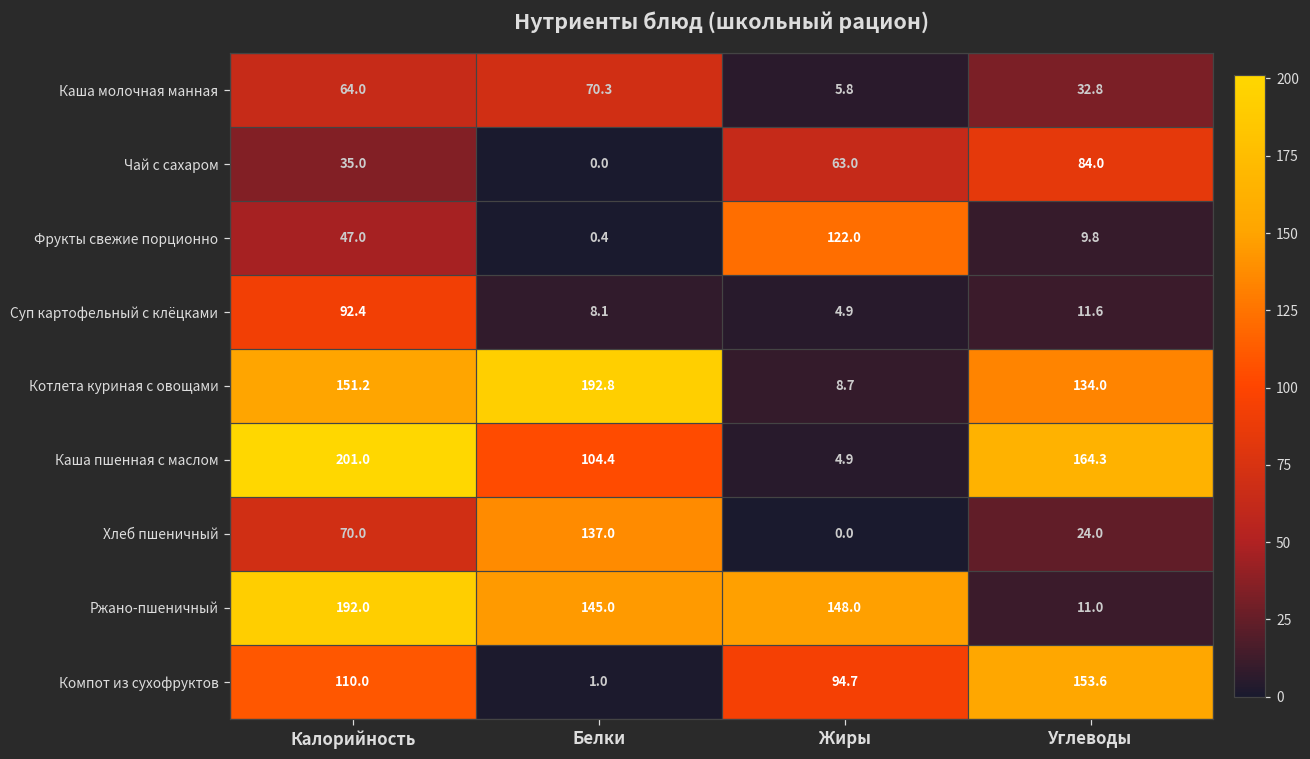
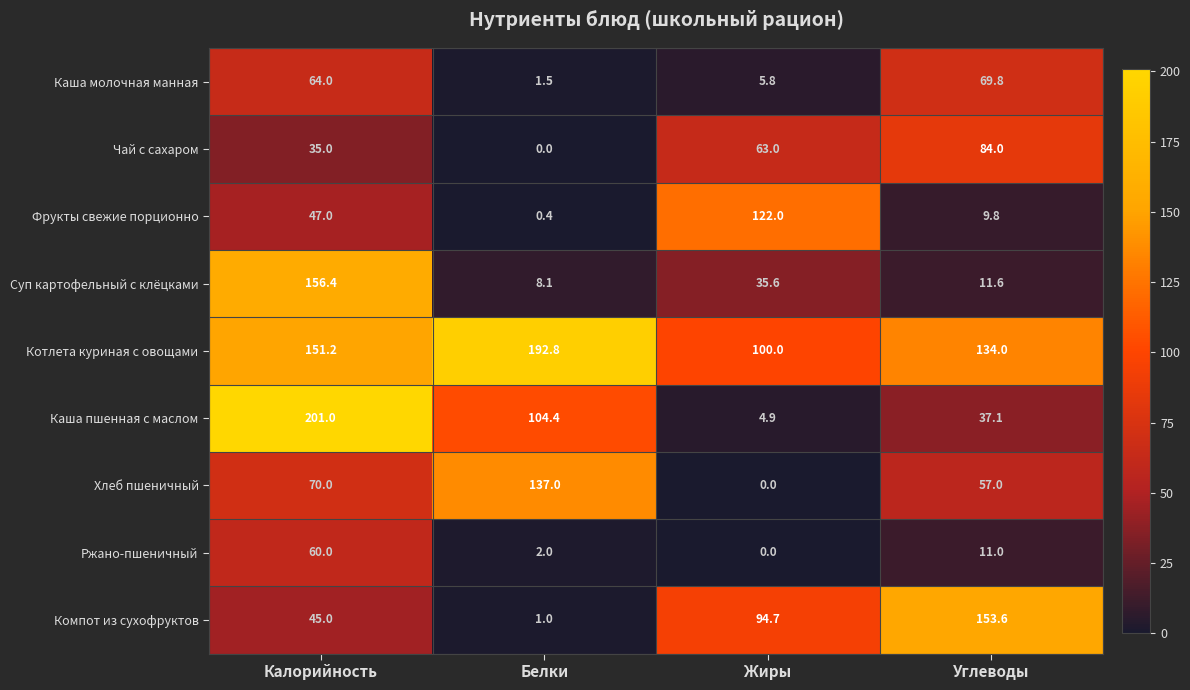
Каша молочная манная, Белки: 70.3 -> 1.5
Каша молочная манная, Углеводы: 32.8 -> 69.8
Суп картофельный с клёцками, Калорийность: 92.4 -> 156.4
Суп картофельный с клёцками, Жиры: 4.9 -> 35.6
Котлета куриная с овощами, Жиры: 8.7 -> 100.0
Каша пшенная с маслом, Углеводы: 164.3 -> 37.1
Хлеб пшеничный, Углеводы: 24.0 -> 57.0
Ржано-пшеничный, Калорийность: 192.0 -> 60.0
Ржано-пшеничный, Белки: 145.0 -> 2.0
Ржано-пшеничный, Жиры: 148.0 -> 0.0
Компот из сухофруктов, Калорийность: 110.0 -> 45.0
